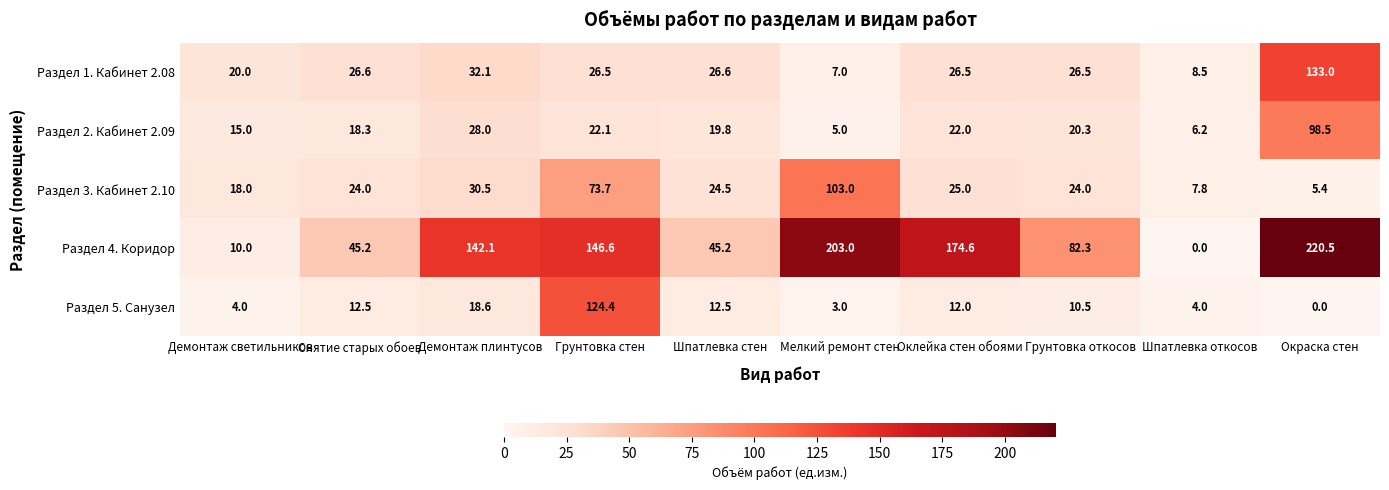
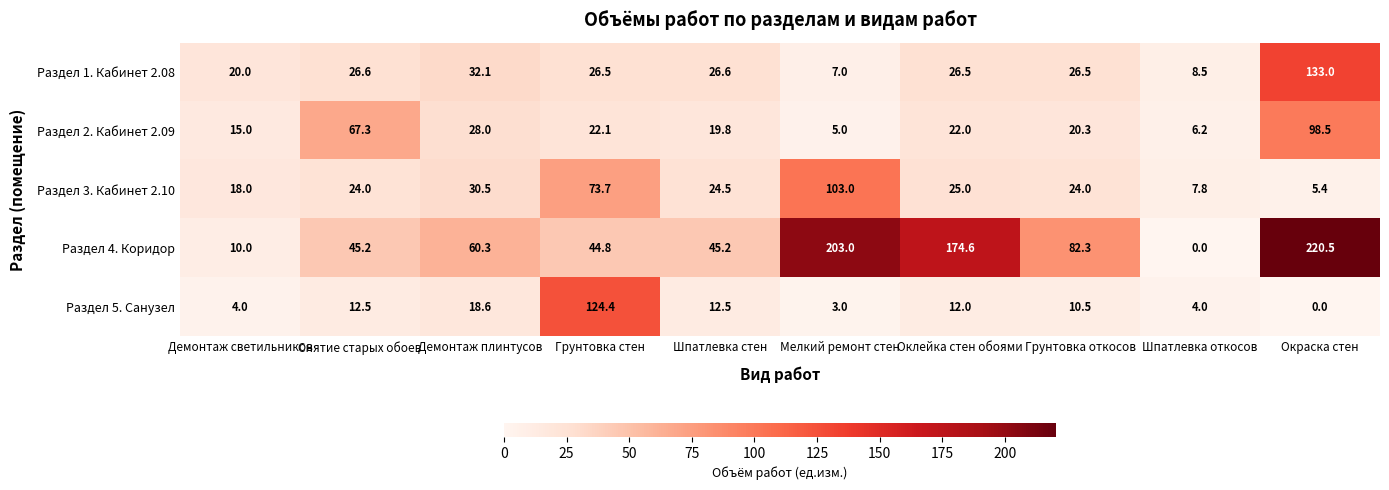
Раздел 2. Кабинет 2.09, Снятие старых обоев: 18.3 -> 67.3
Раздел 4. Коридор, Демонтаж плинтусов: 142.1 -> 60.3
Раздел 4. Коридор, Грунтовка стен: 146.6 -> 44.8
